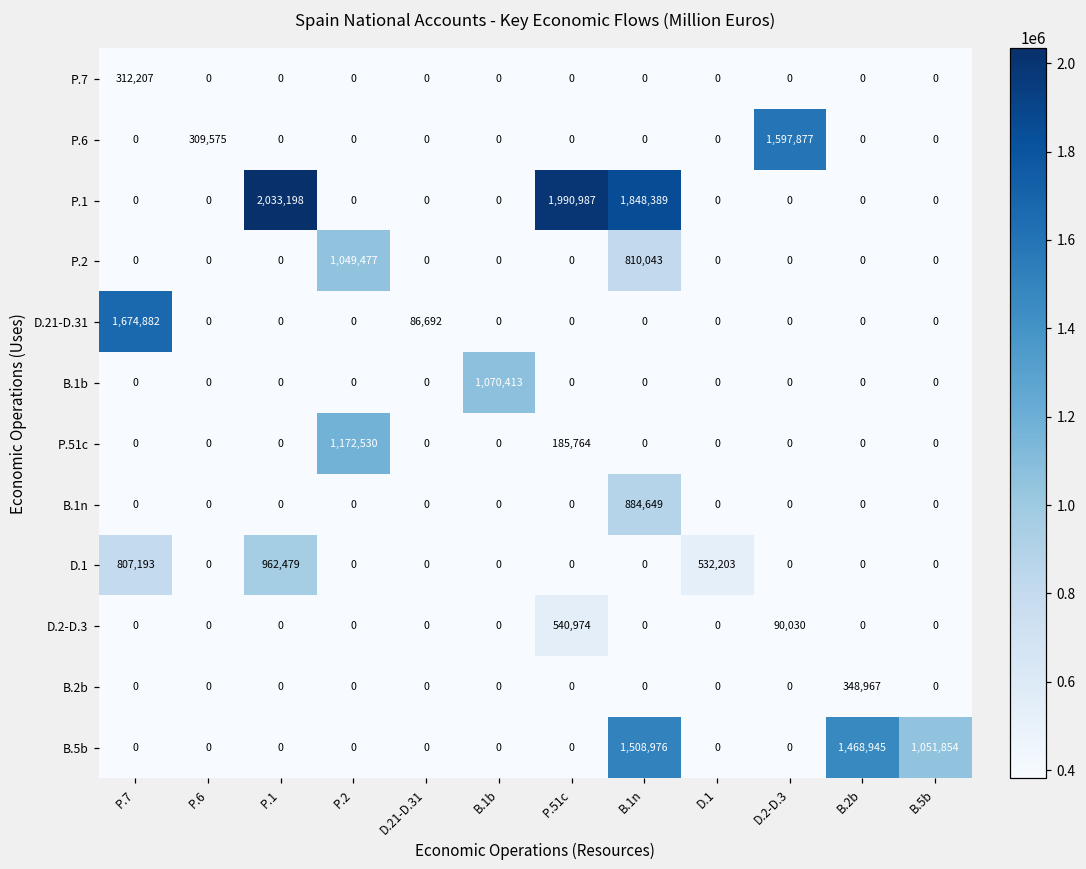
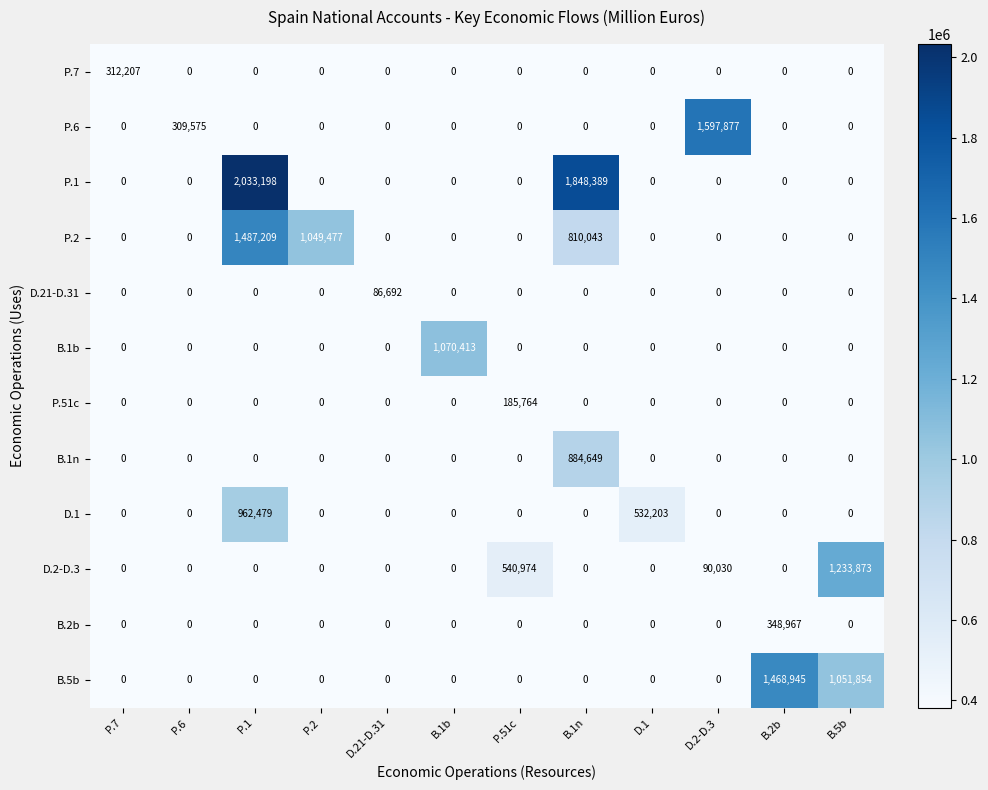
P.1, P.51c: 1,990,987 -> 0
P.2, P.1: 0 -> 1,487,209
D.21-D.31, P.7: 1,674,882 -> 0
P.51c, P.2: 1,172,530 -> 0
D.1, P.7: 807,193 -> 0
D.2-D.3, B.5b: 0 -> 1,233,873
B.5b, B.1n: 1,508,976 -> 0
